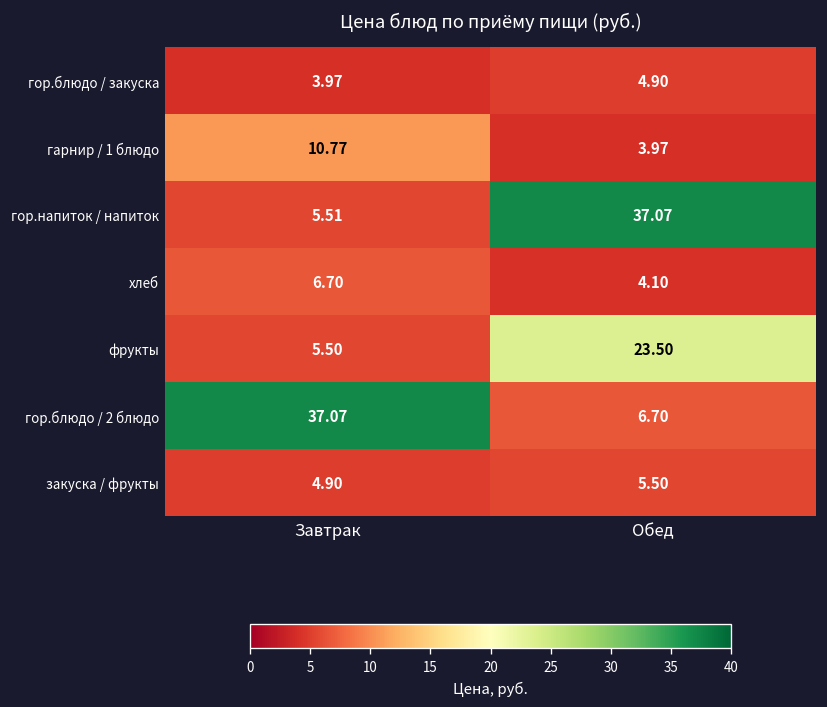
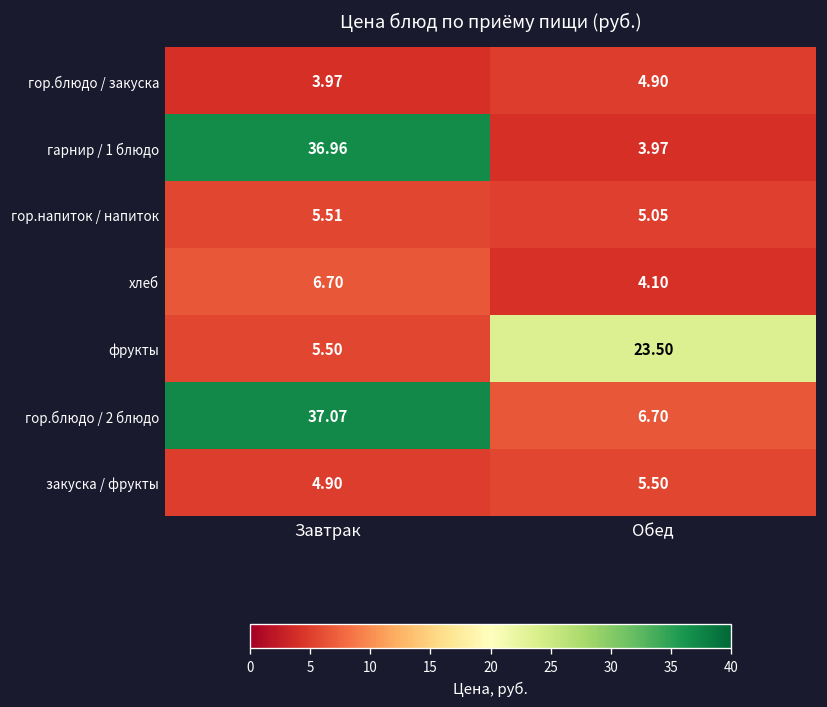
гарнир / 1 блюдо, Завтрак: 10.77 -> 36.96
гор.напиток / напиток, Обед: 37.07 -> 5.05
